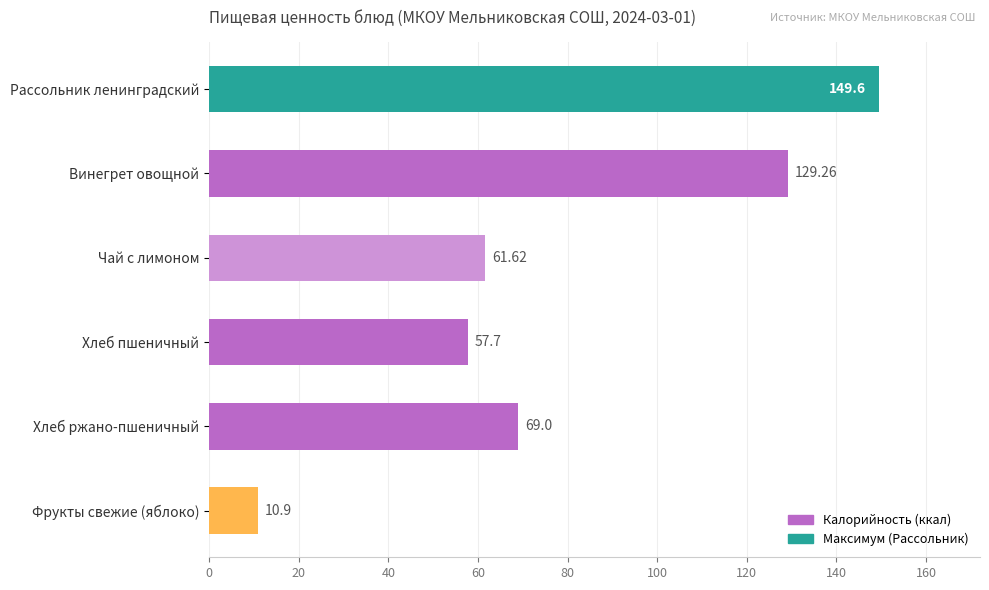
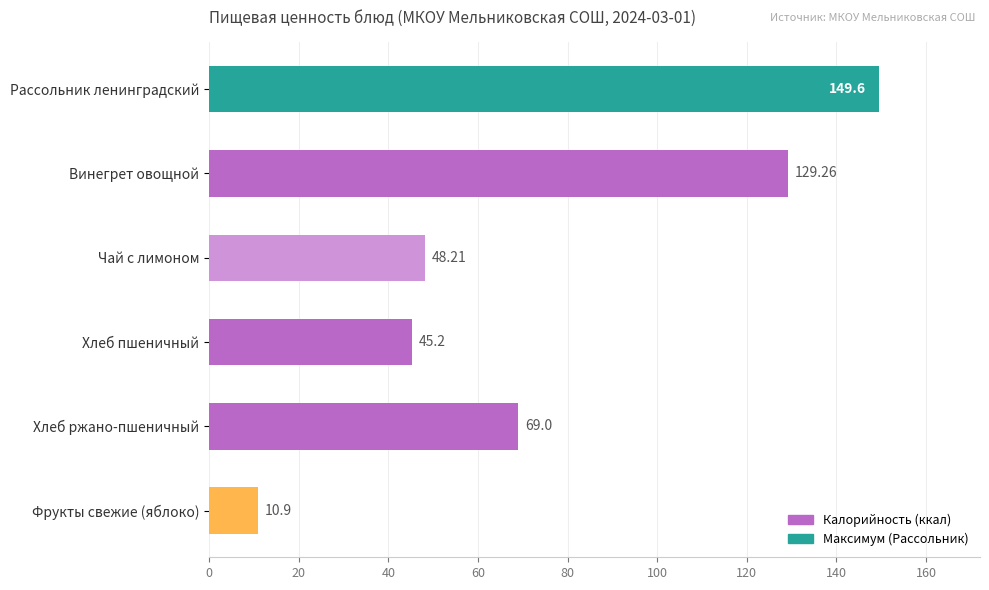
Чай с лимоном: 61.62 -> 48.21
Хлеб пшеничный: 57.7 -> 45.2
